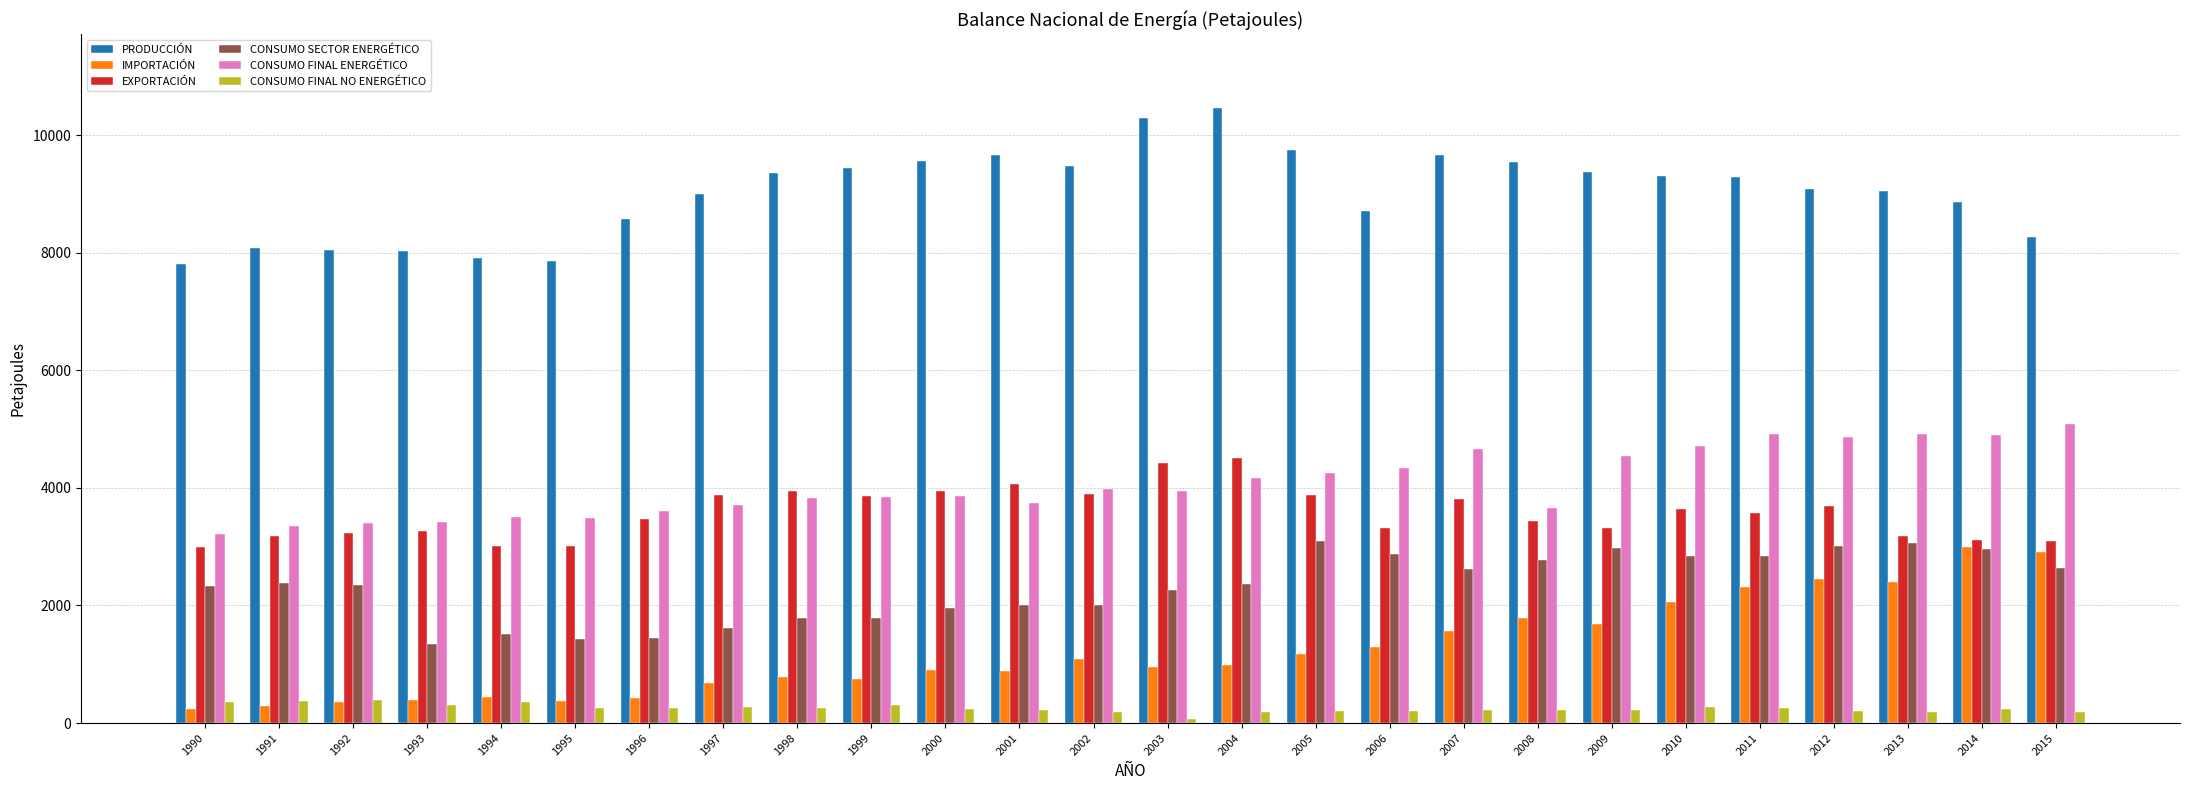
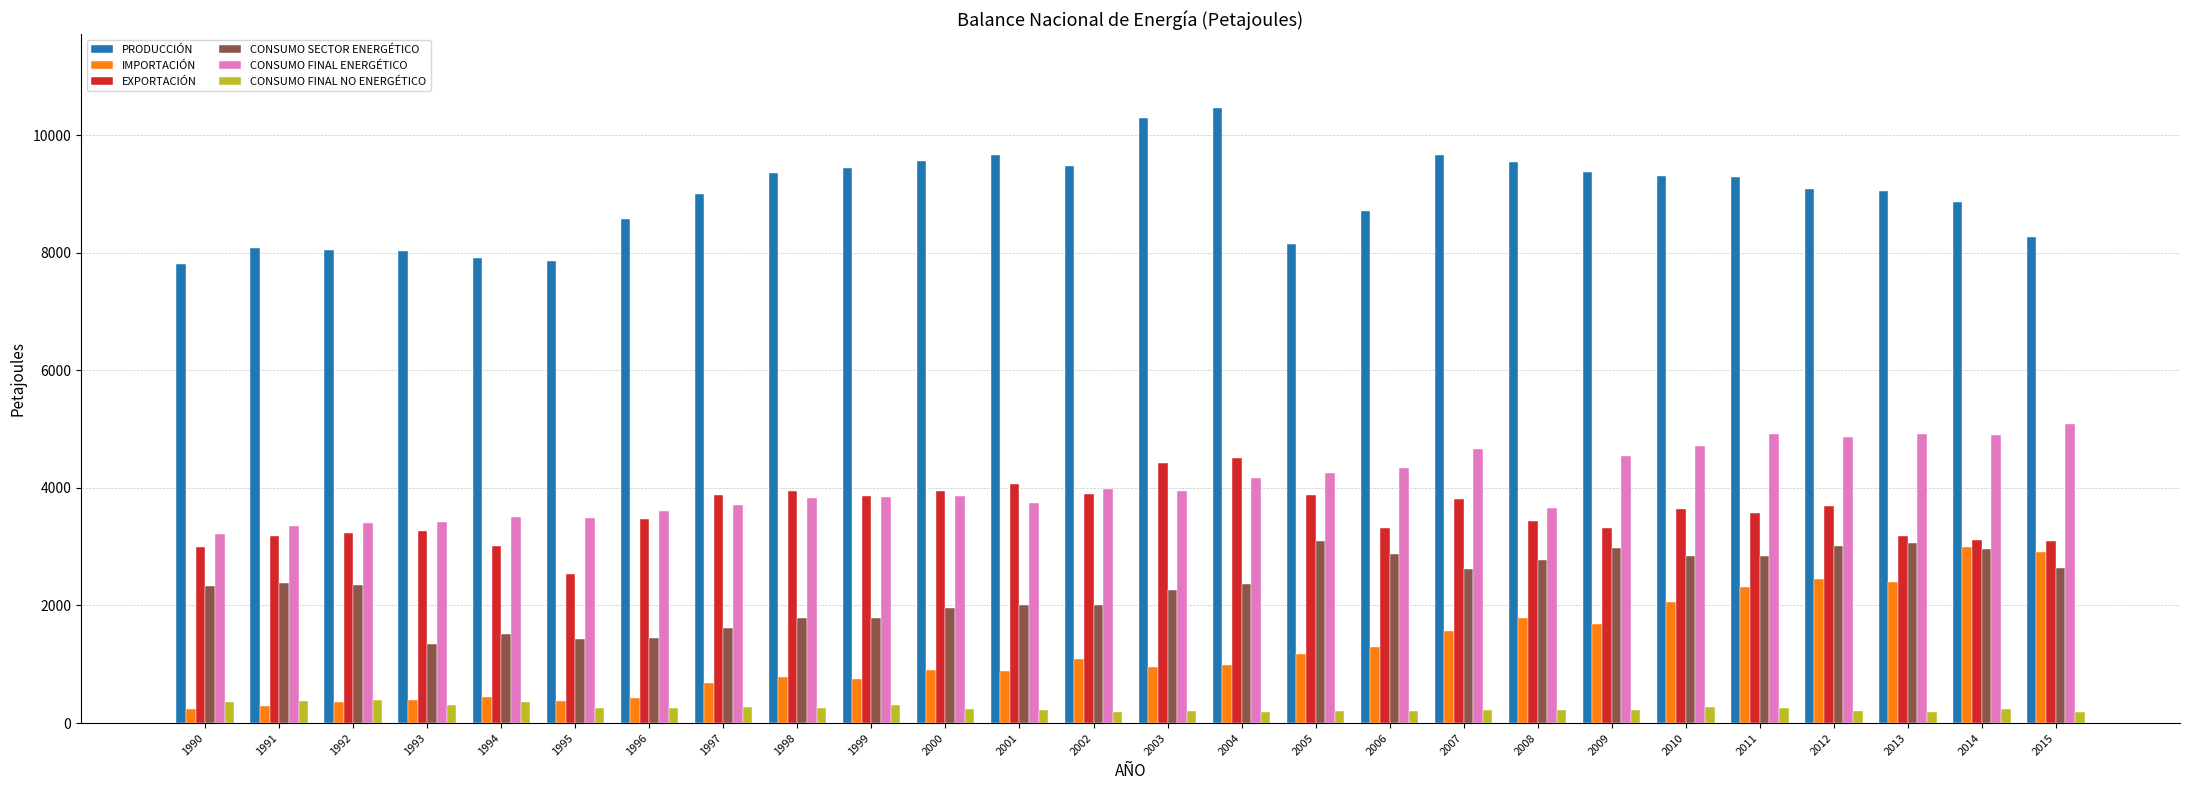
EXPORTACIÓN, 1995: 3000 -> 2500
CONSUMO FINAL NO ENERGÉTICO, 2003: 100 -> 200
PRODUCCIÓN, 2005: 9800 -> 8200
